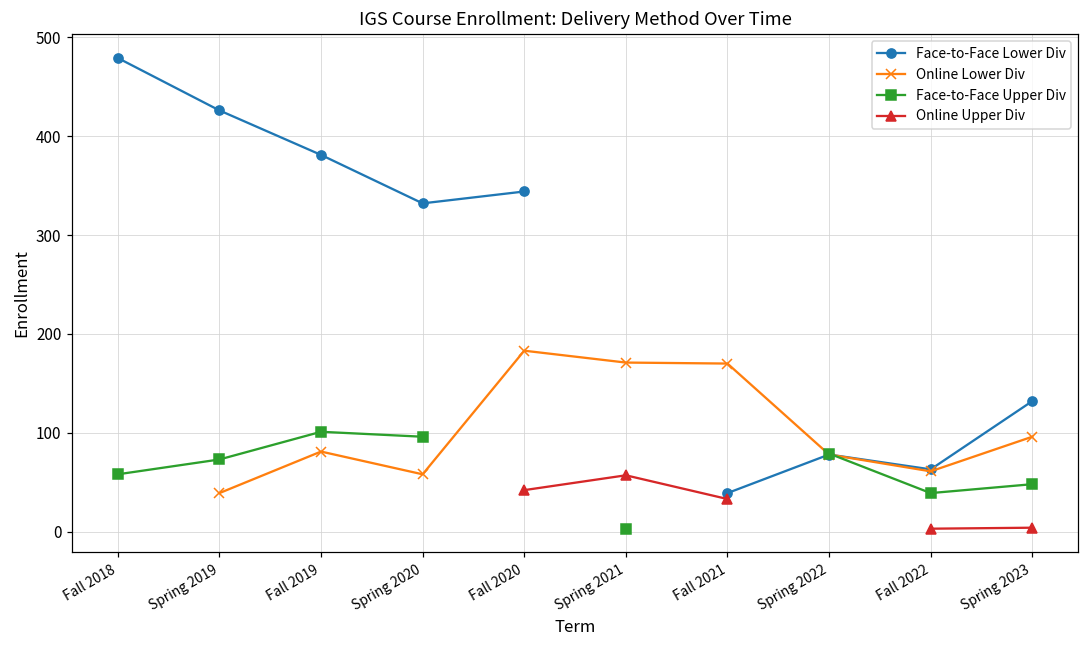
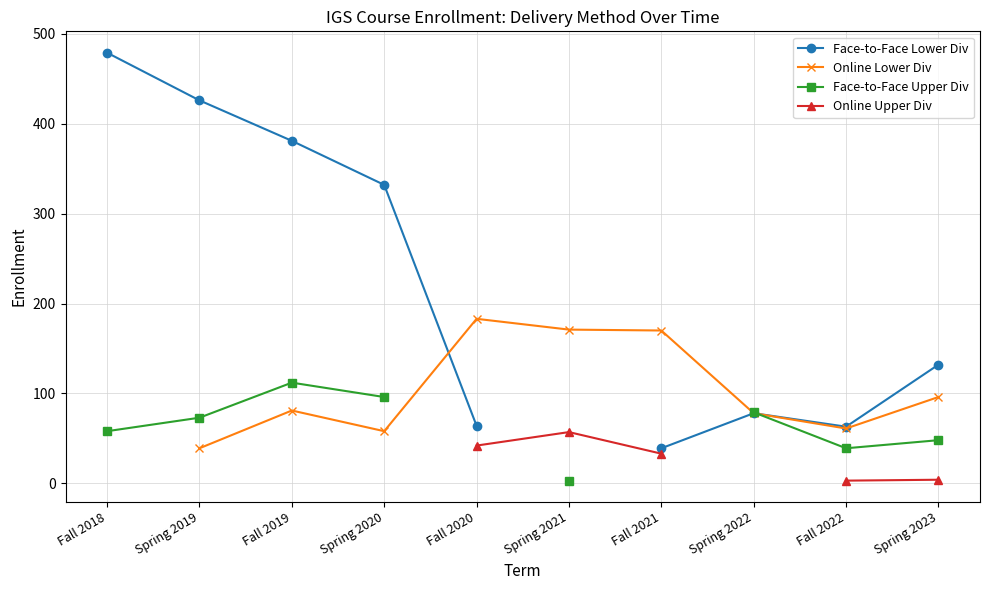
Face-to-Face Upper Div, Fall 2019: 100 -> 110
Face-to-Face Lower Div, Fall 2020: 340 -> 60
